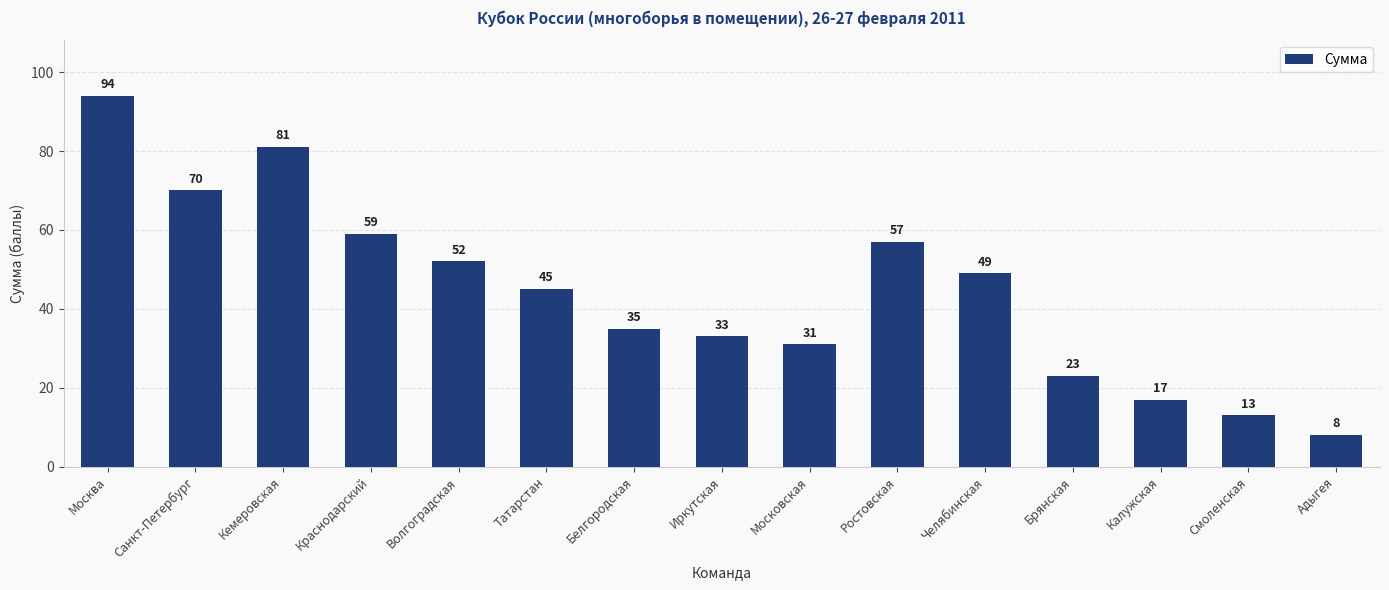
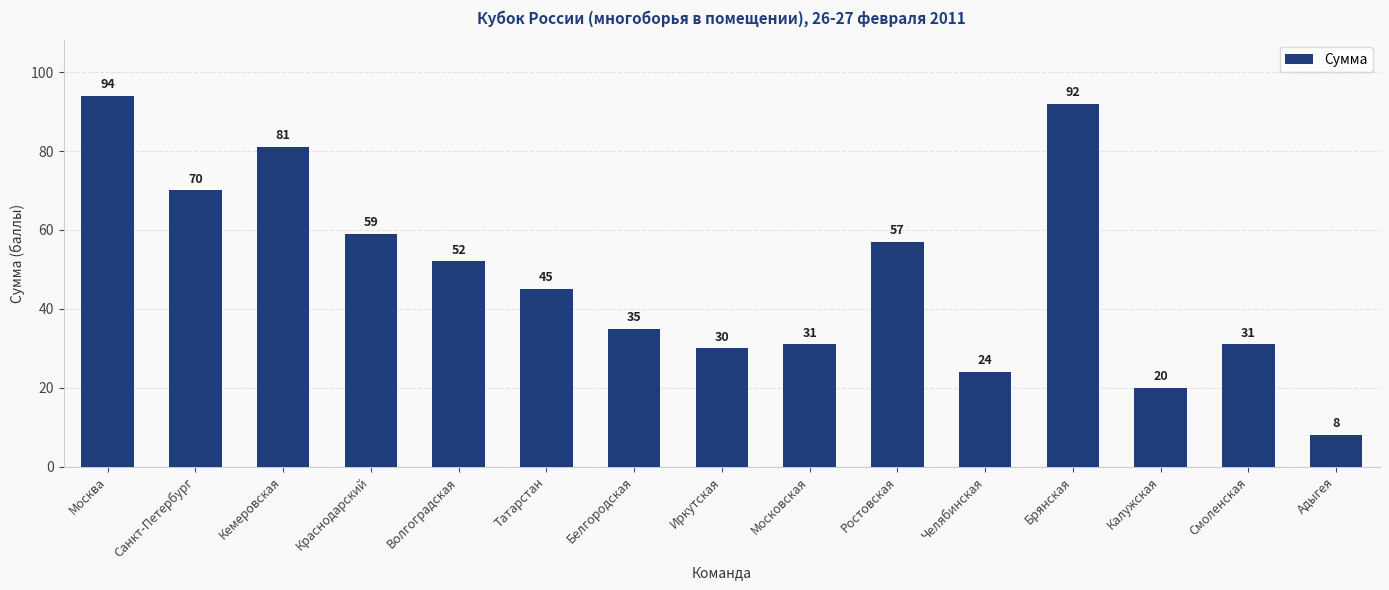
Иркутская: 33 -> 30
Челябинская: 49 -> 24
Брянская: 23 -> 92
Калужская: 17 -> 20
Смоленская: 13 -> 31
